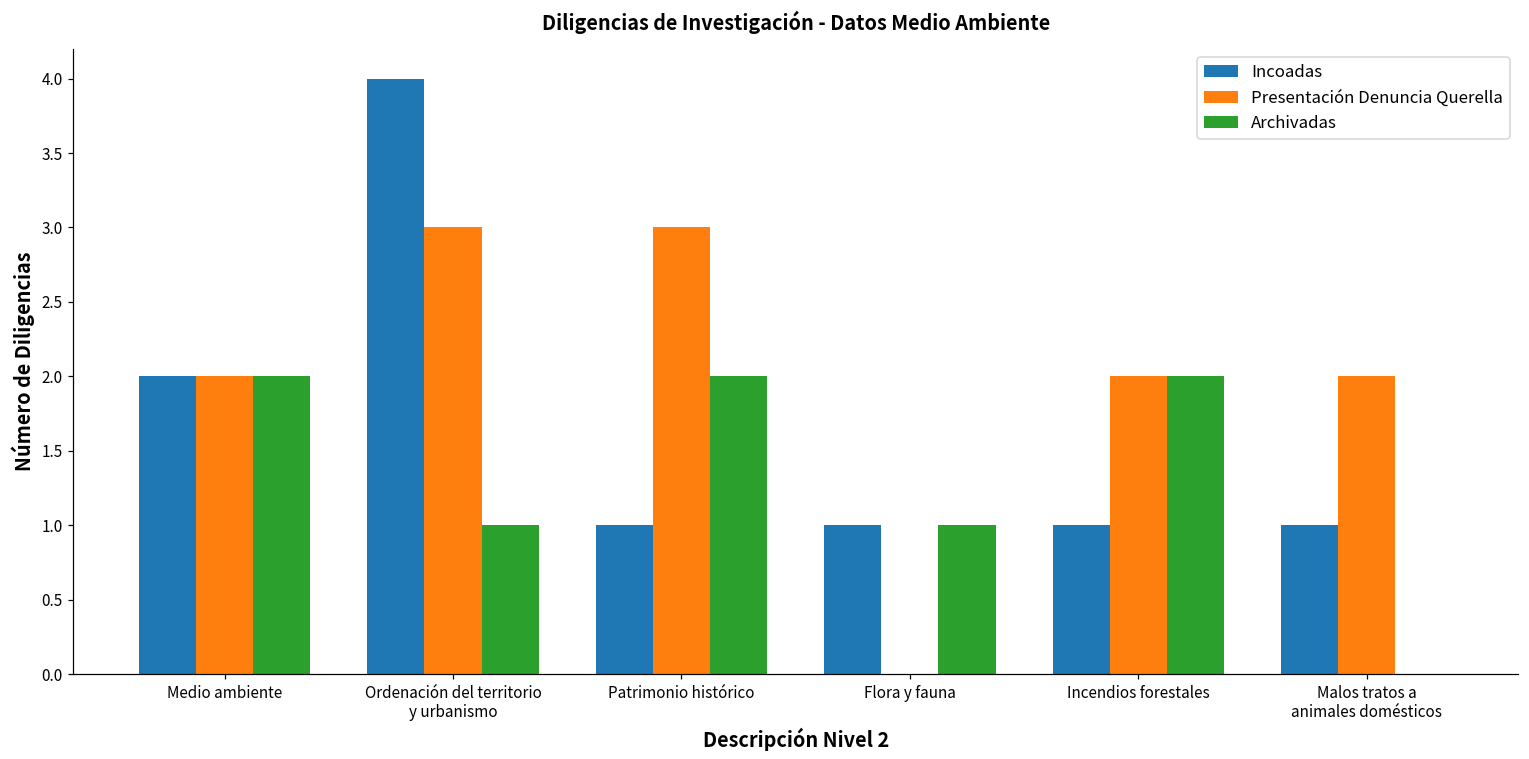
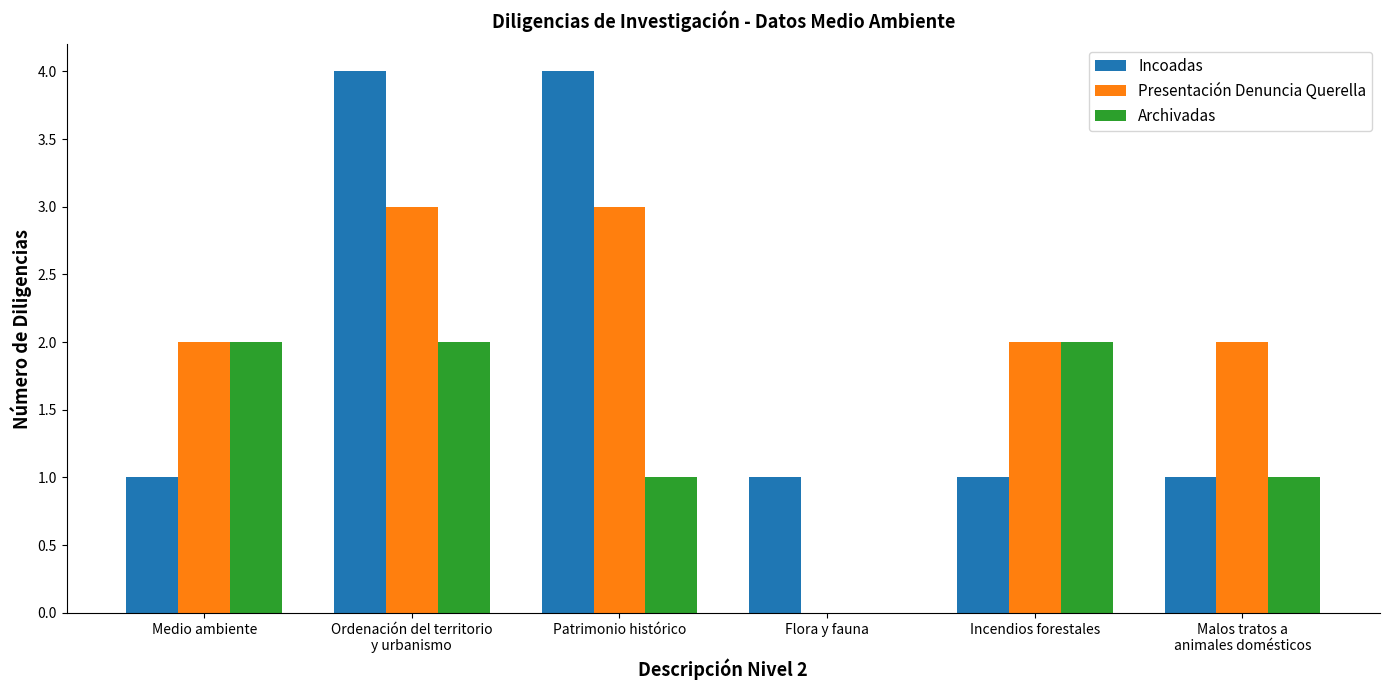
Incoadas, Medio ambiente: 2 -> 1
Archivadas, Ordenación del territorio y urbanismo: 1 -> 2
Incoadas, Patrimonio histórico: 1 -> 4
Archivadas, Patrimonio histórico: 2 -> 1
Archivadas, Flora y fauna: 1 -> 0
Archivadas, Malos tratos a animales domésticos: 0 -> 1
